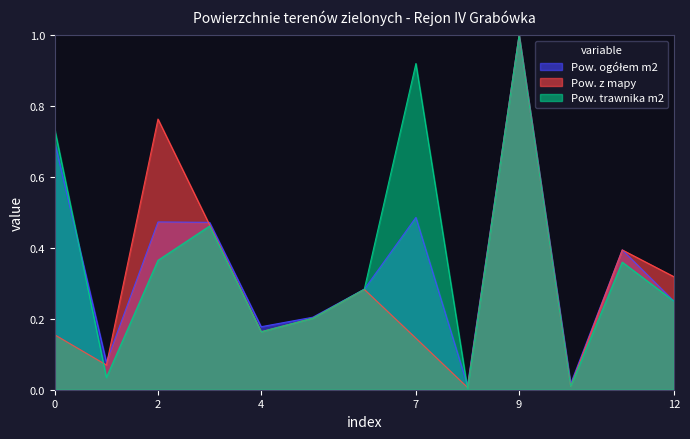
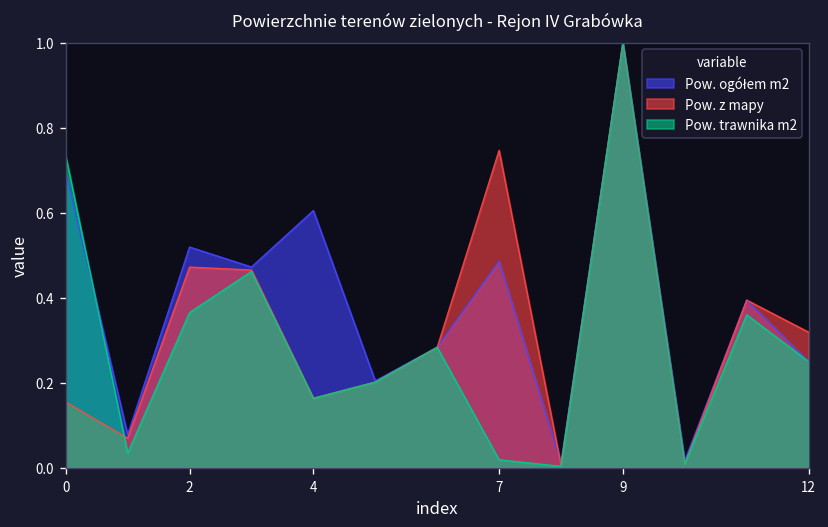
Pow. ogółem m2, 2: 0.47 -> 0.52
Pow. z mapy, 2: 0.76 -> 0.47
Pow. ogółem m2, 4: 0.18 -> 0.61
Pow. z mapy, 7: 0.15 -> 0.75
Pow. trawnika m2, 7: 0.92 -> 0.02
